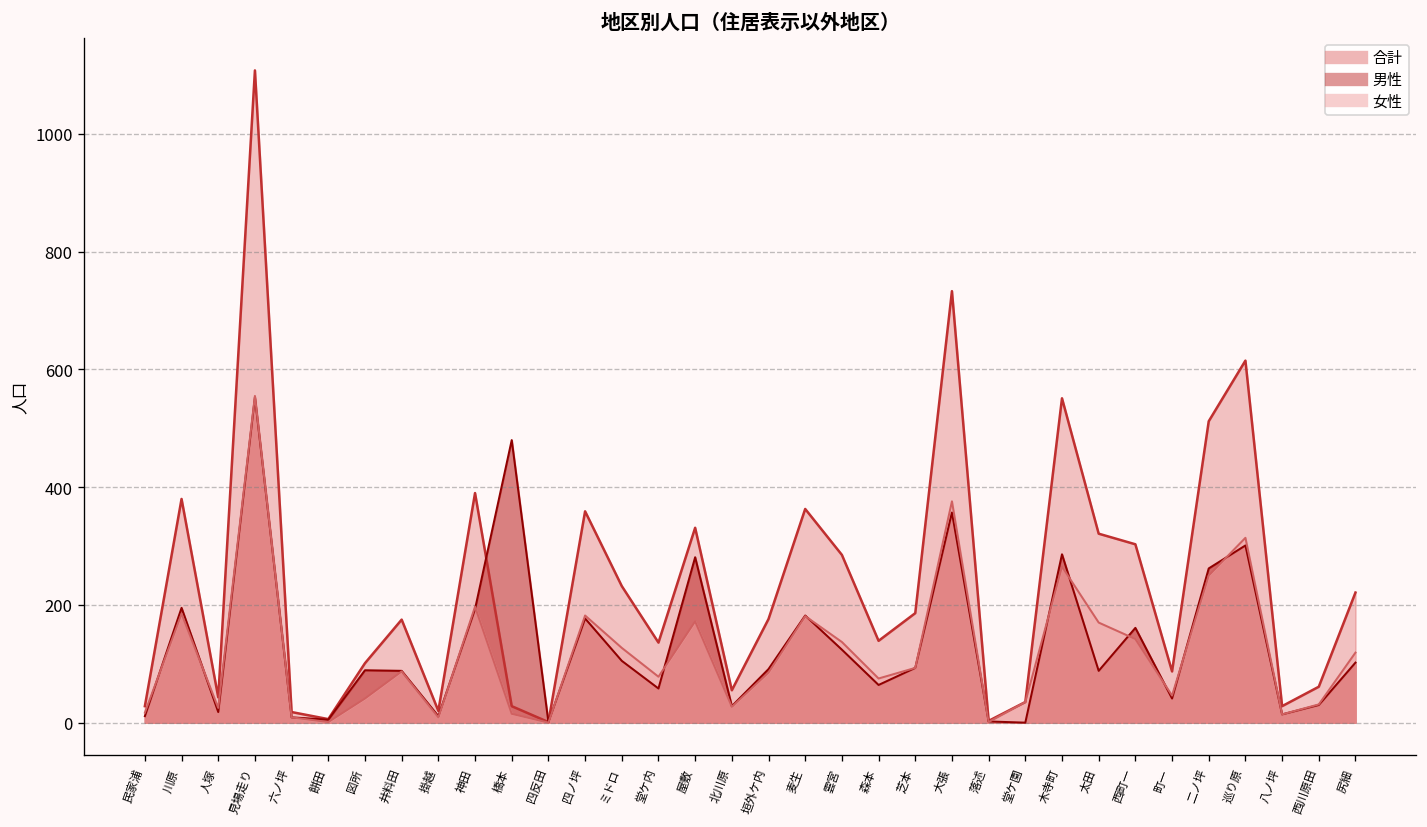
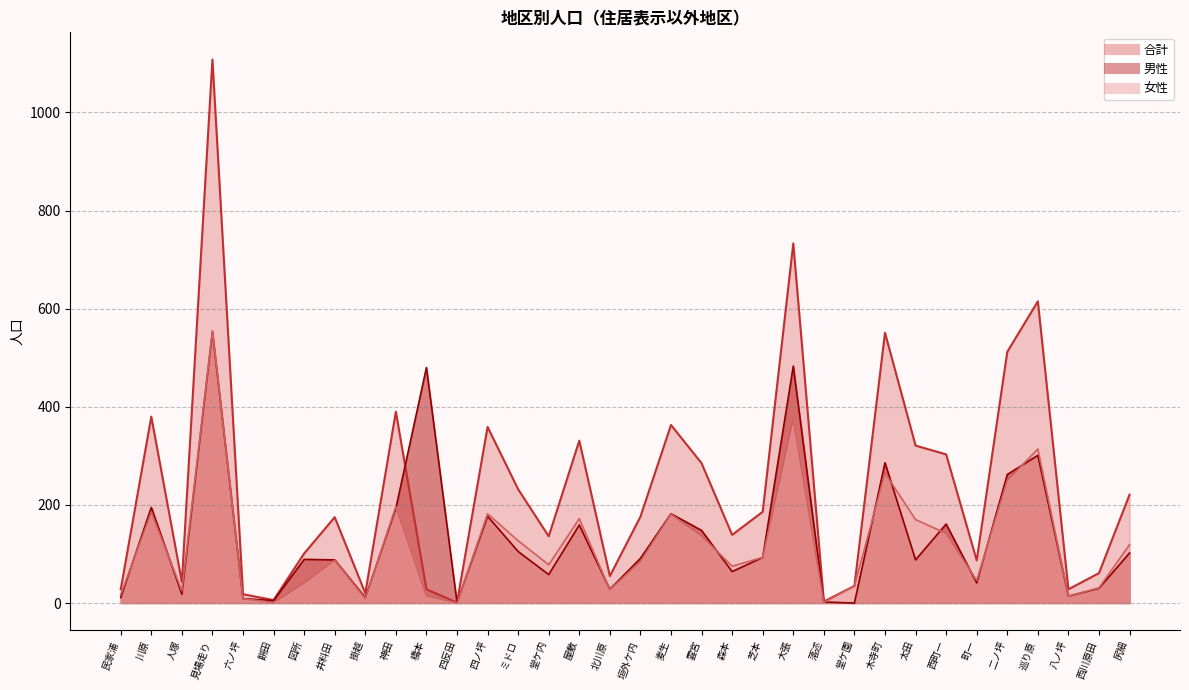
男性, 屋敷: 280 -> 160
男性, 雲宮: 120 -> 150
男性, 大張: 360 -> 480
